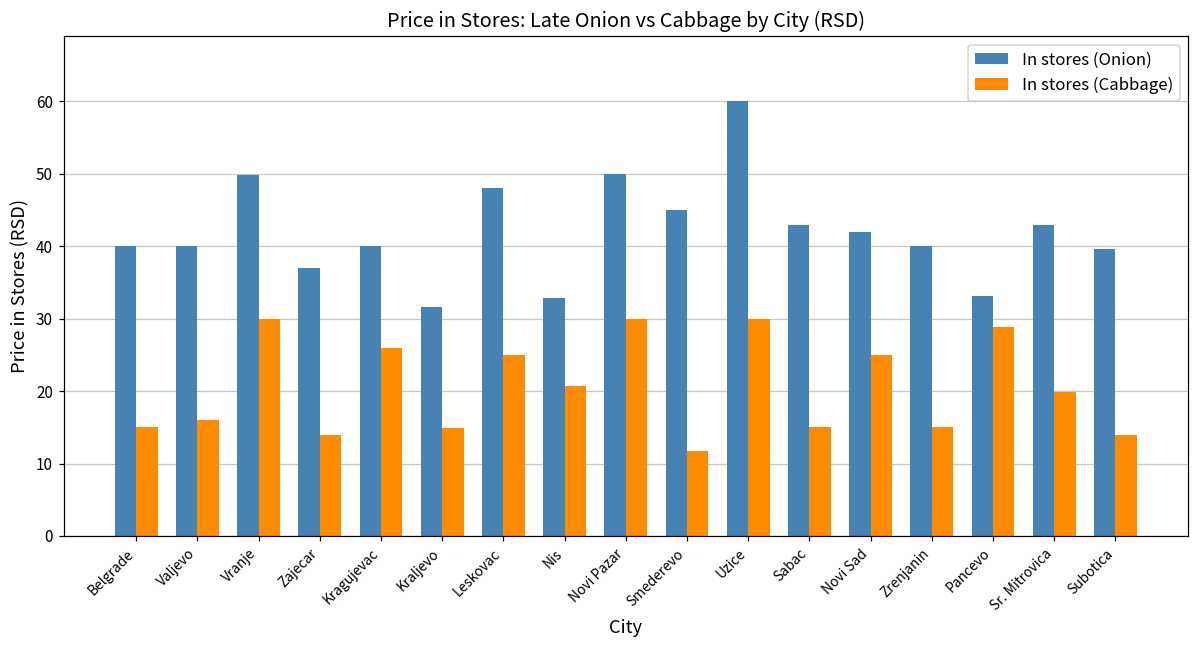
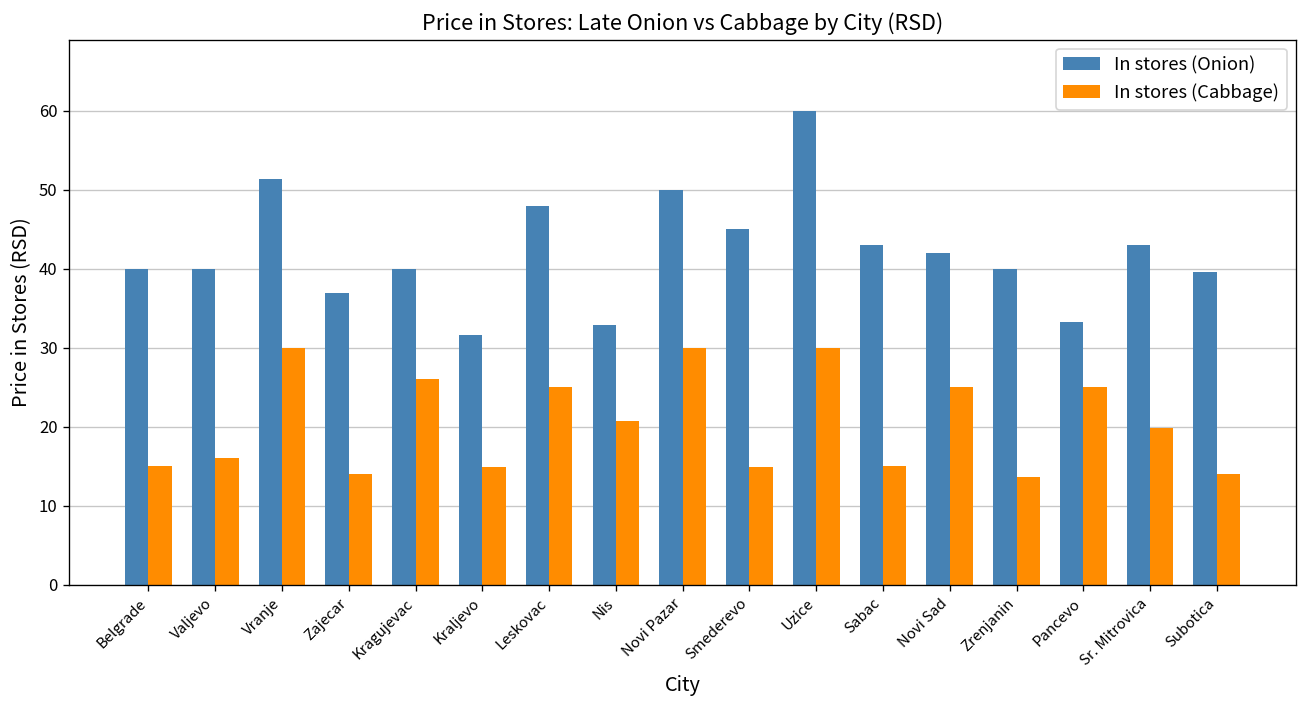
In stores (Onion), Vranje: 50 -> 51
In stores (Cabbage), Smederevo: 12 -> 15
In stores (Cabbage), Zrenjanin: 15 -> 14
In stores (Cabbage), Pancevo: 29 -> 25
